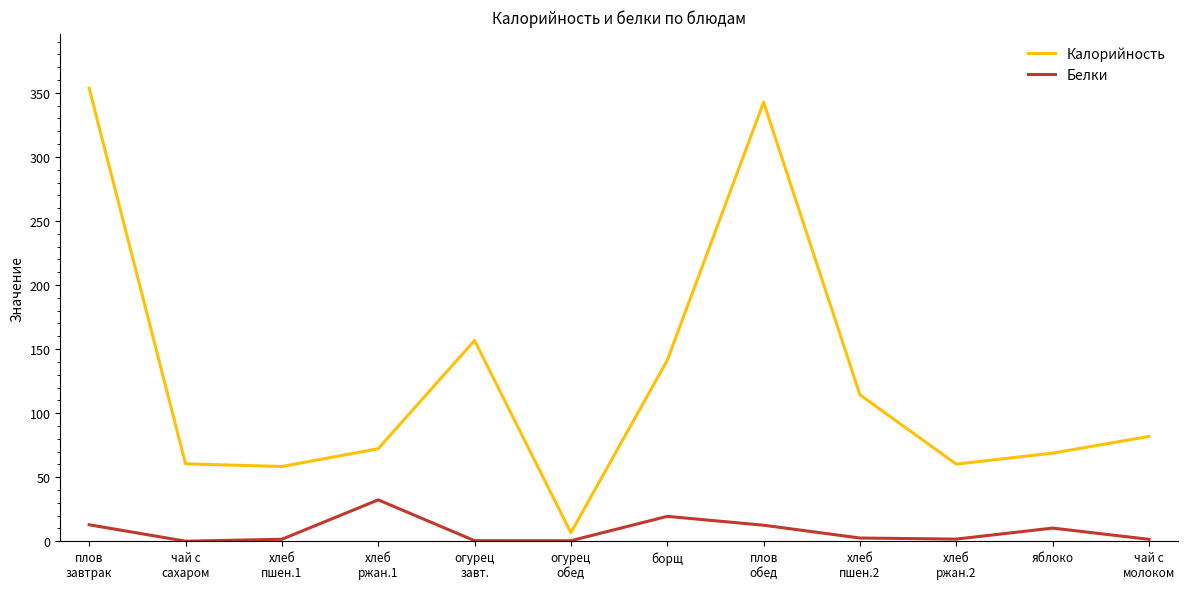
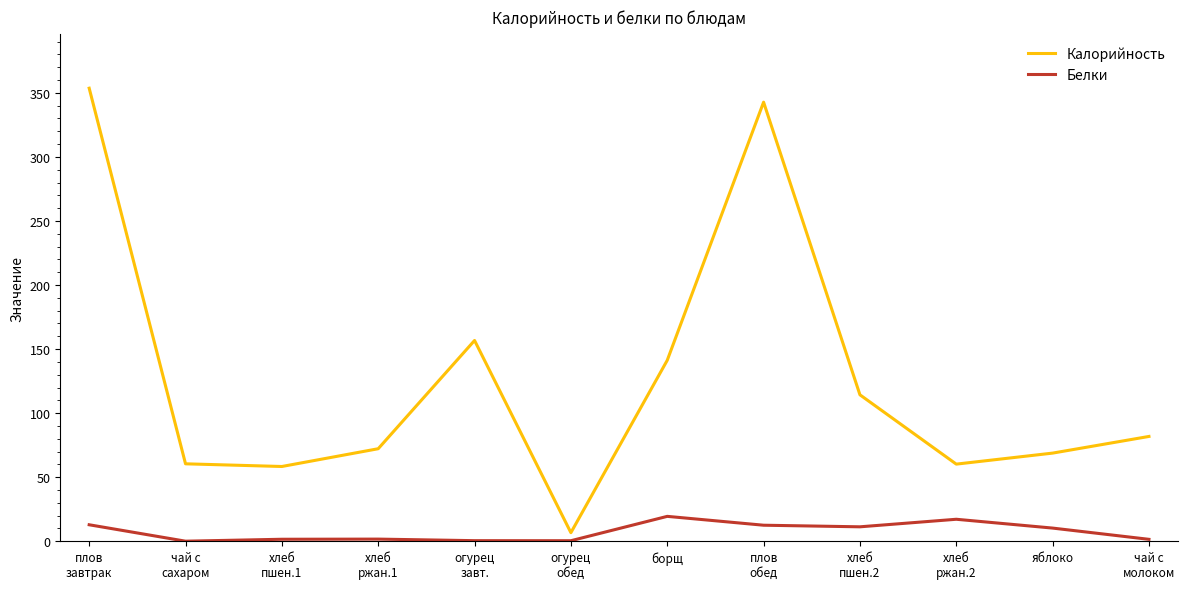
Белки, хлеб ржан.1: 32 -> 2
Белки, хлеб пшен.2: 3 -> 11
Белки, хлеб ржан.2: 2 -> 17
